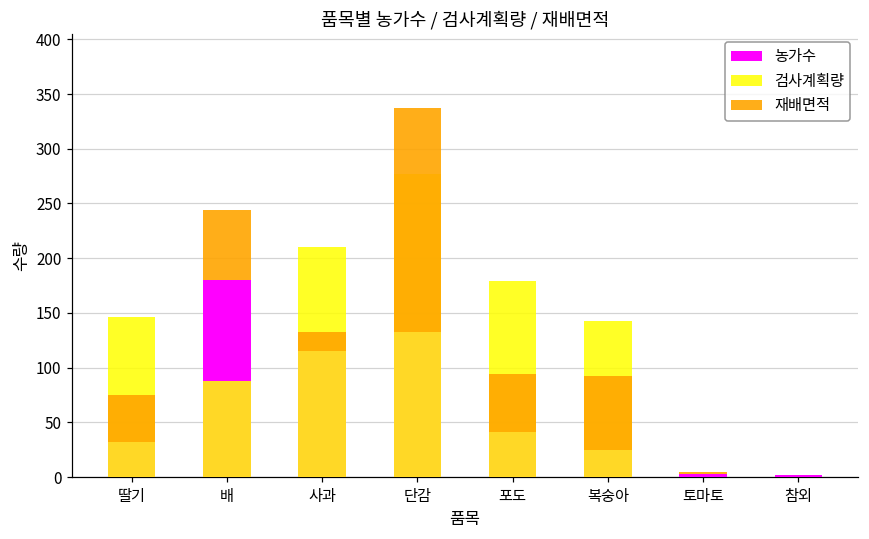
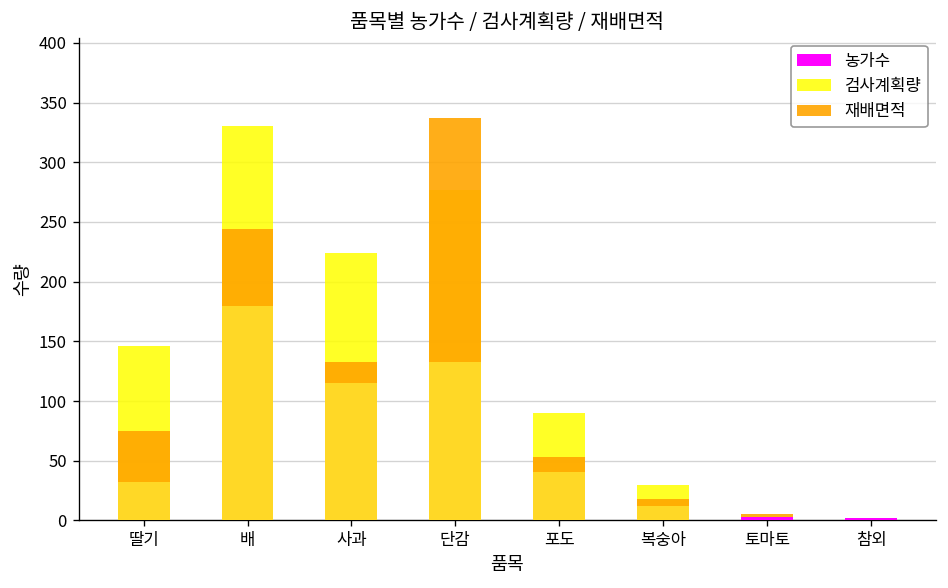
검사계획량, 배: 90 -> 330
검사계획량, 사과: 210 -> 220
검사계획량, 포도: 180 -> 90
재배면적, 포도: 50 -> 10
농가수, 복숭아: 30 -> 10
검사계획량, 복숭아: 140 -> 30
재배면적, 복숭아: 70 -> 10
